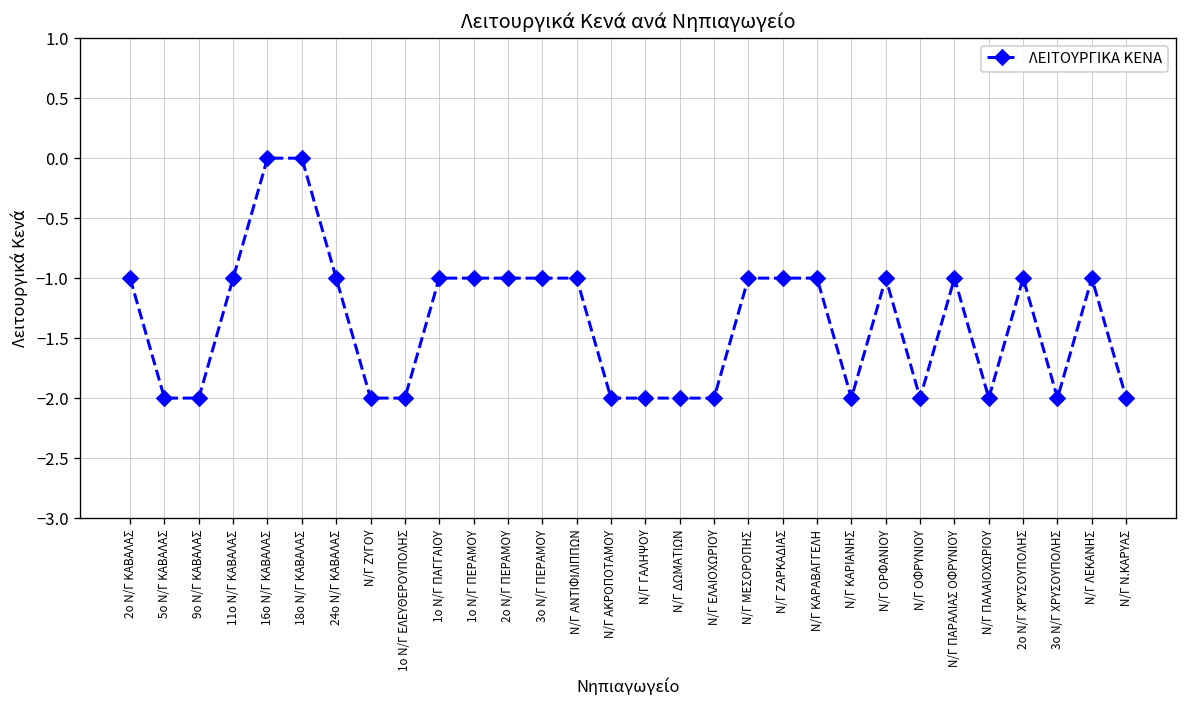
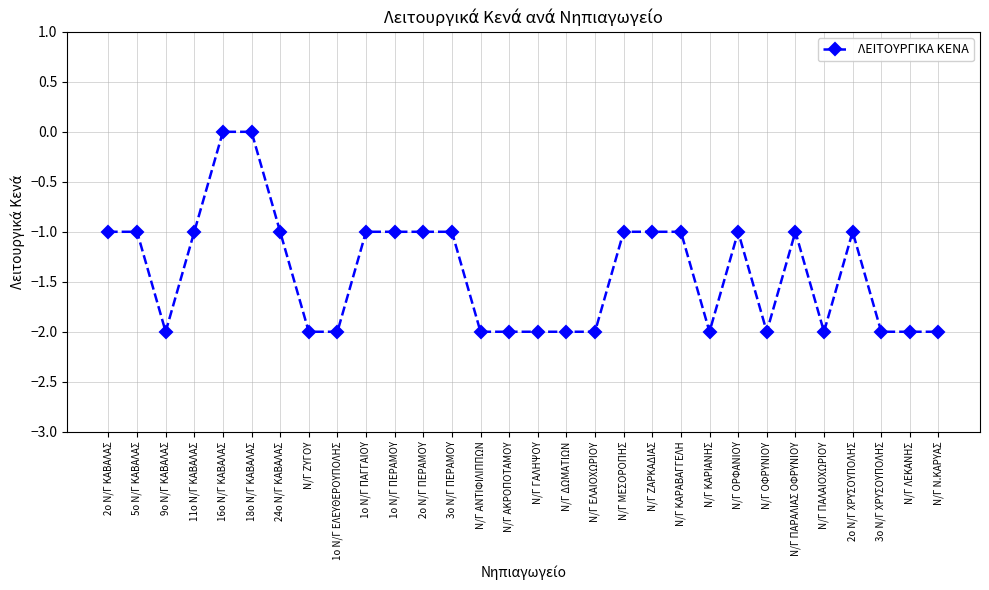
5ο Ν/Γ ΚΑΒΑΛΑΣ: -2 -> -1
Ν/Γ ΑΝΤΙΦΙΛΙΠΠΩΝ: -1 -> -2
Ν/Γ ΛΕΚΑΝΗΣ: -1 -> -2
